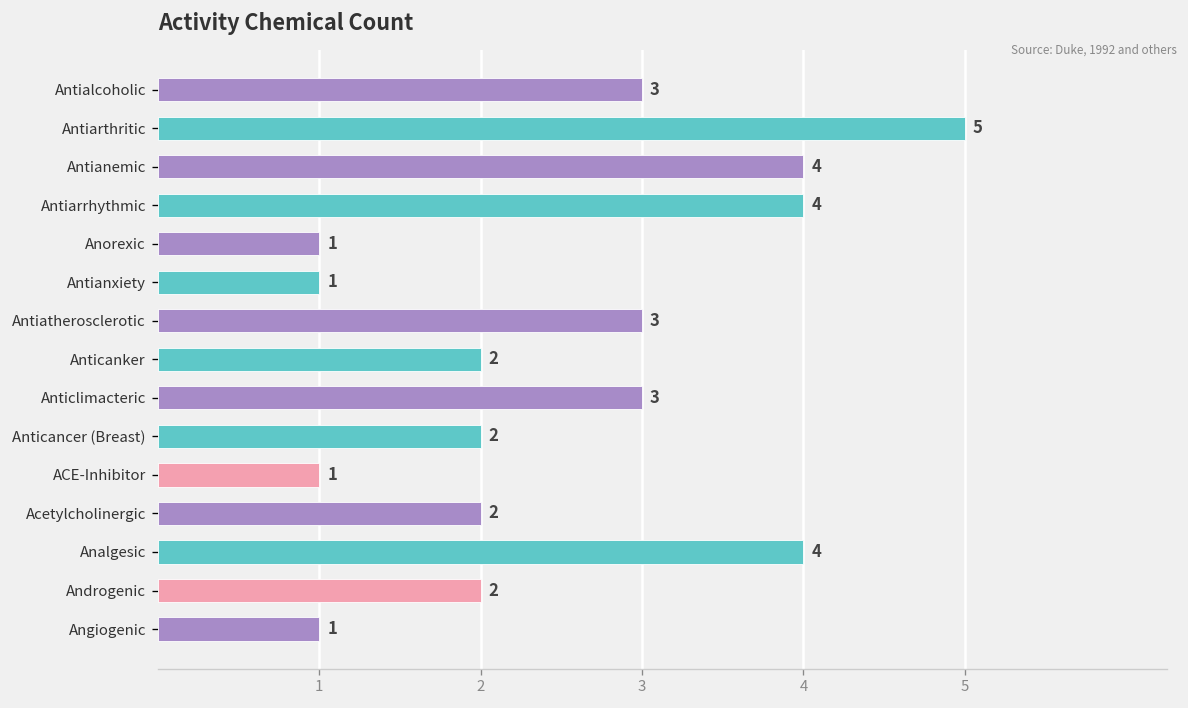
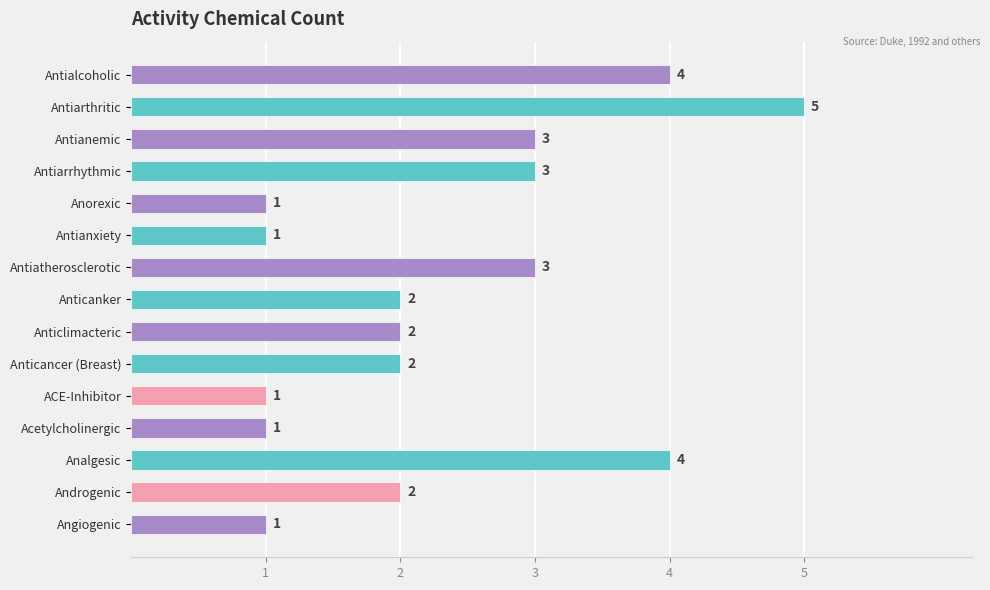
Antialcoholic: 3 -> 4
Antianemic: 4 -> 3
Antiarrhythmic: 4 -> 3
Anticlimacteric: 3 -> 2
Acetylcholinergic: 2 -> 1
